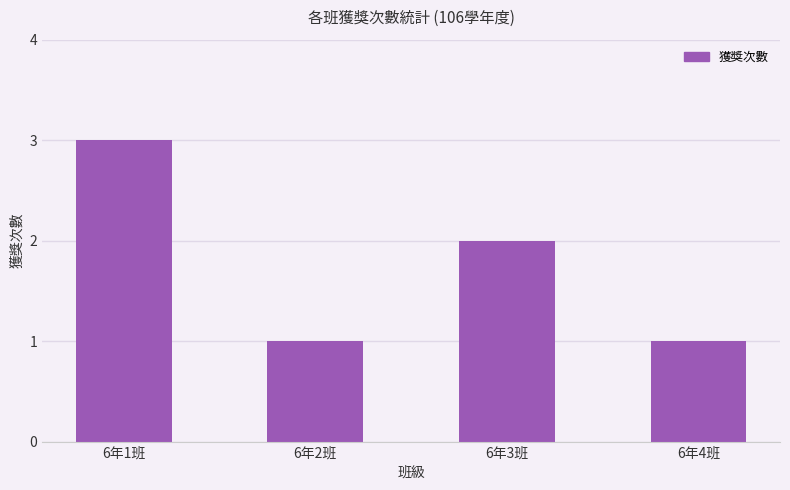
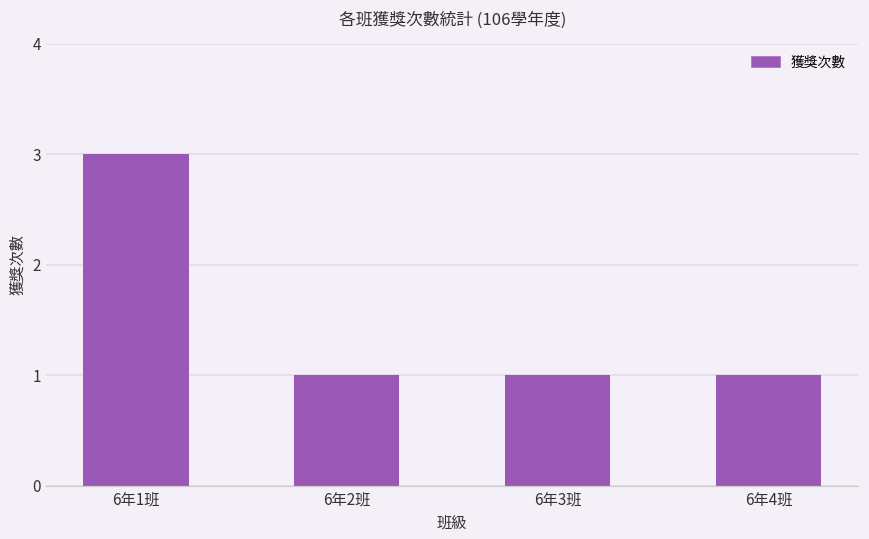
6年3班: 2 -> 1
